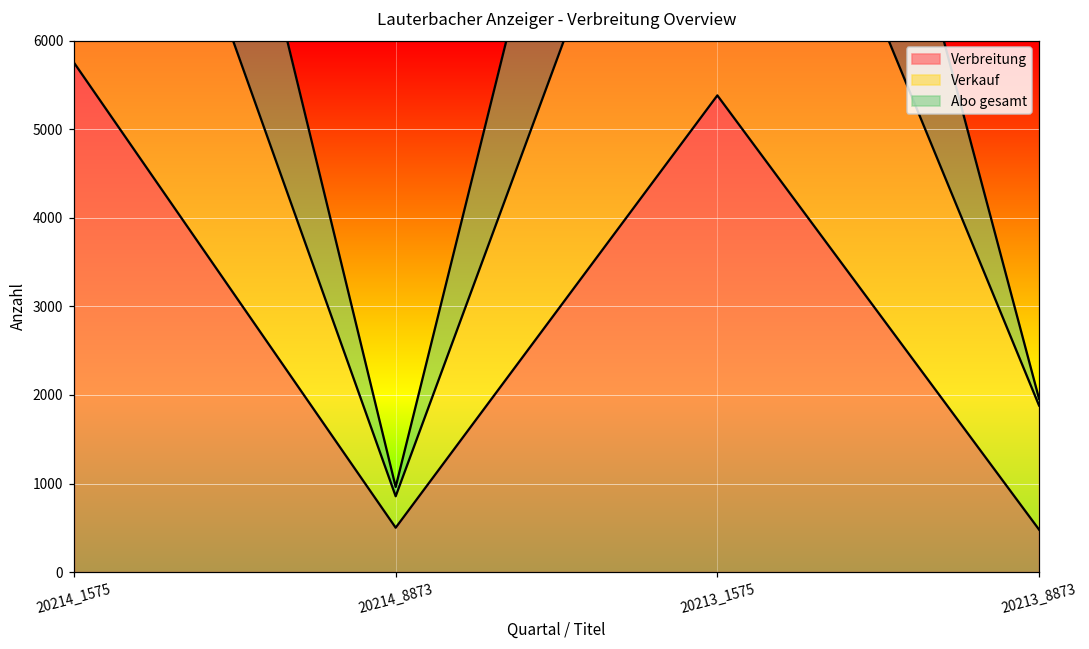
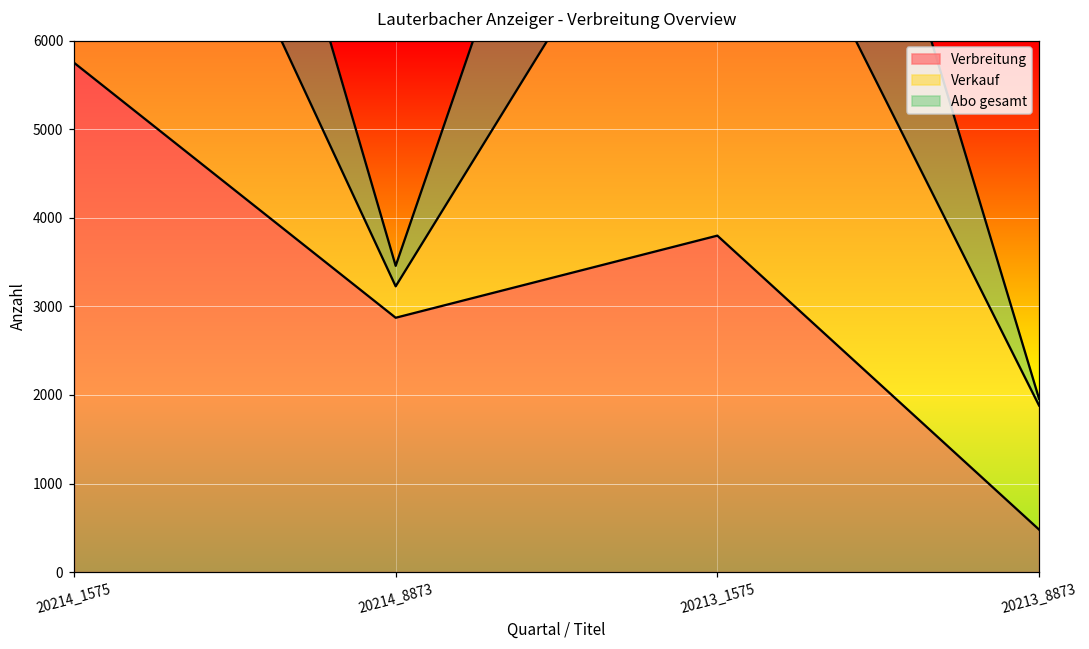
Verbreitung, 20214_8873: 500 -> 2900
Abo gesamt, 20214_8873: 100 -> 200
Verbreitung, 20213_1575: 5400 -> 3800
